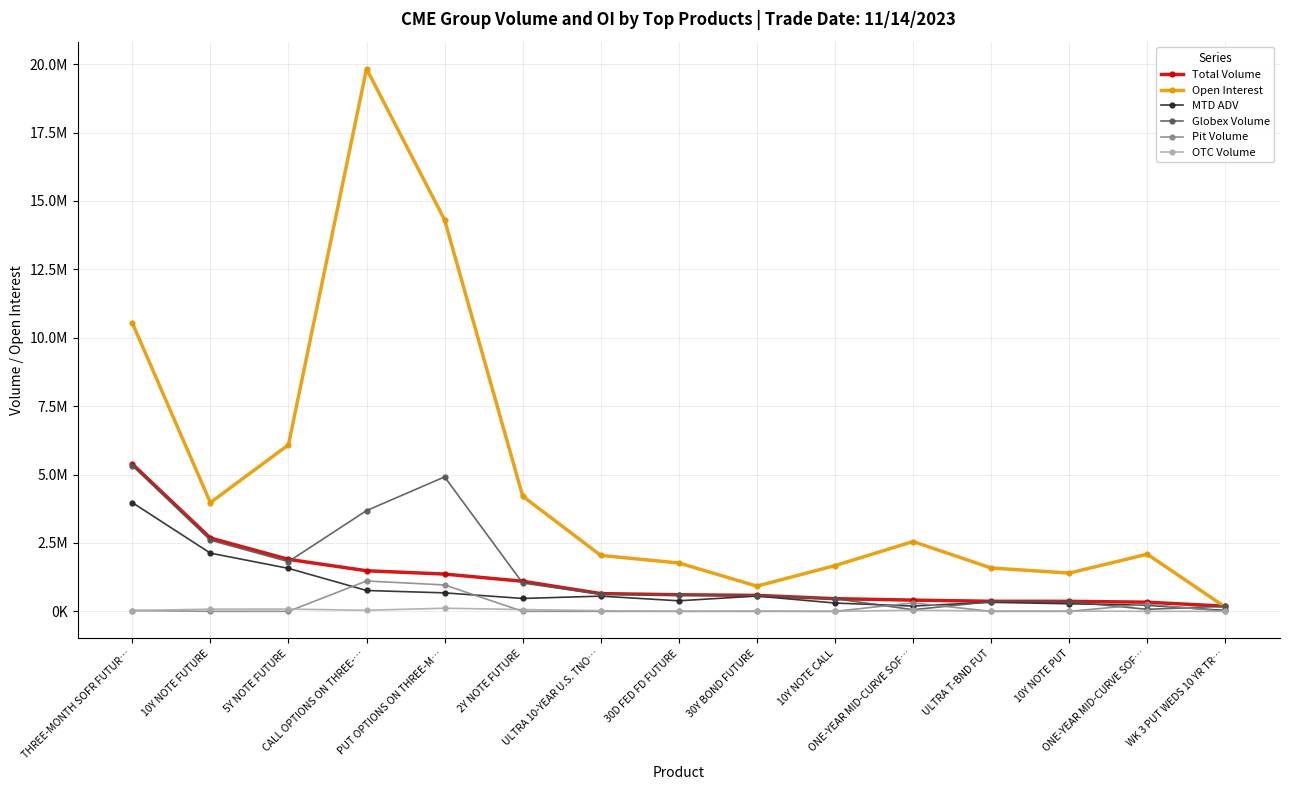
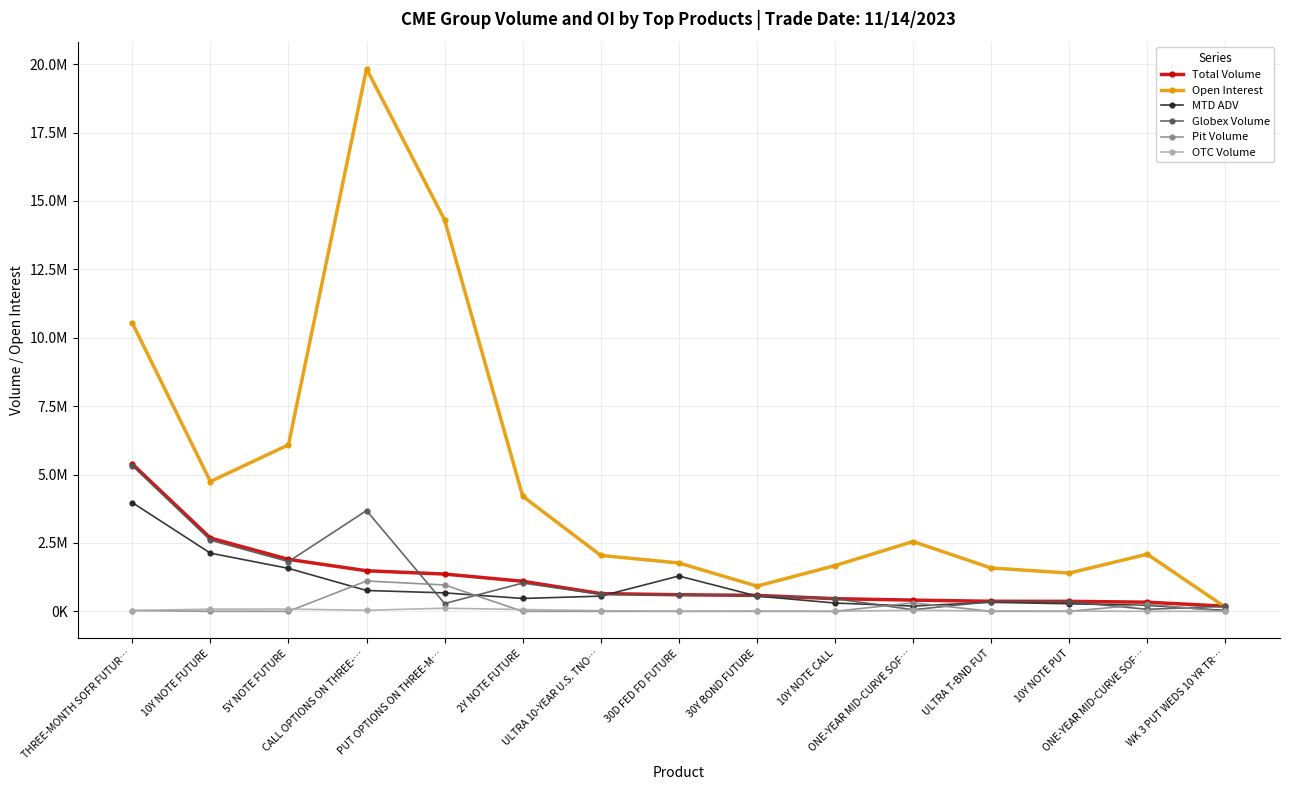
Open Interest, 10Y NOTE FUTURE: 4000000 -> 4700000
Globex Volume, PUT OPTIONS ON THREE-M…: 4900000 -> 300000
MTD ADV, 30D FED FD FUTURE: 400000 -> 1300000
